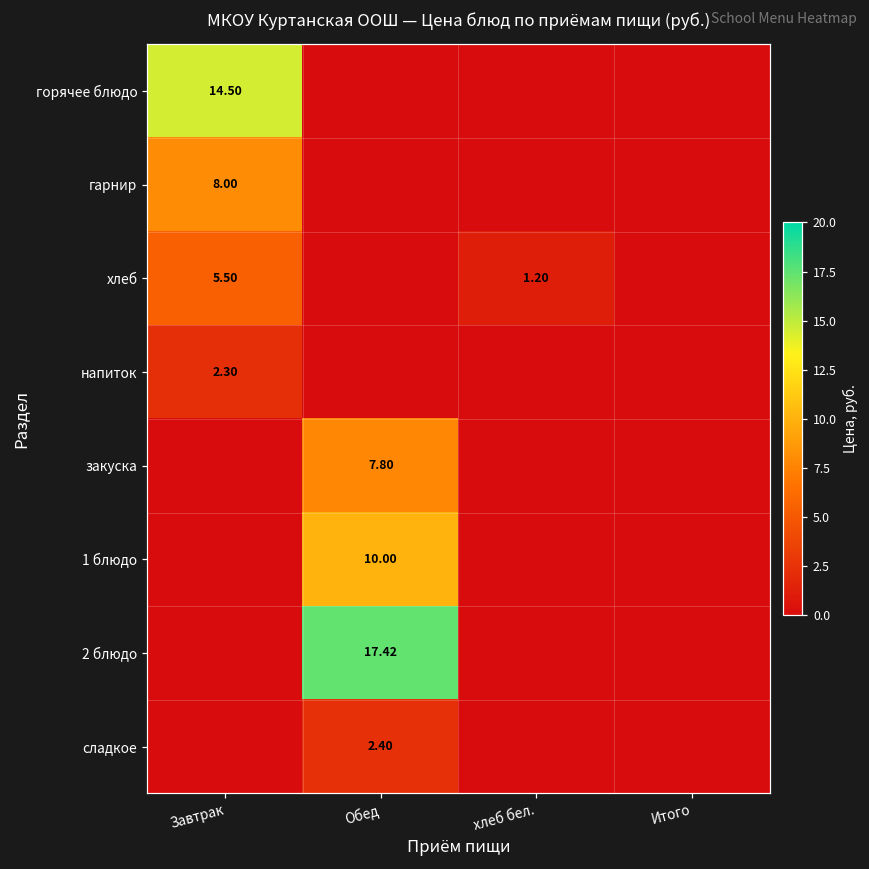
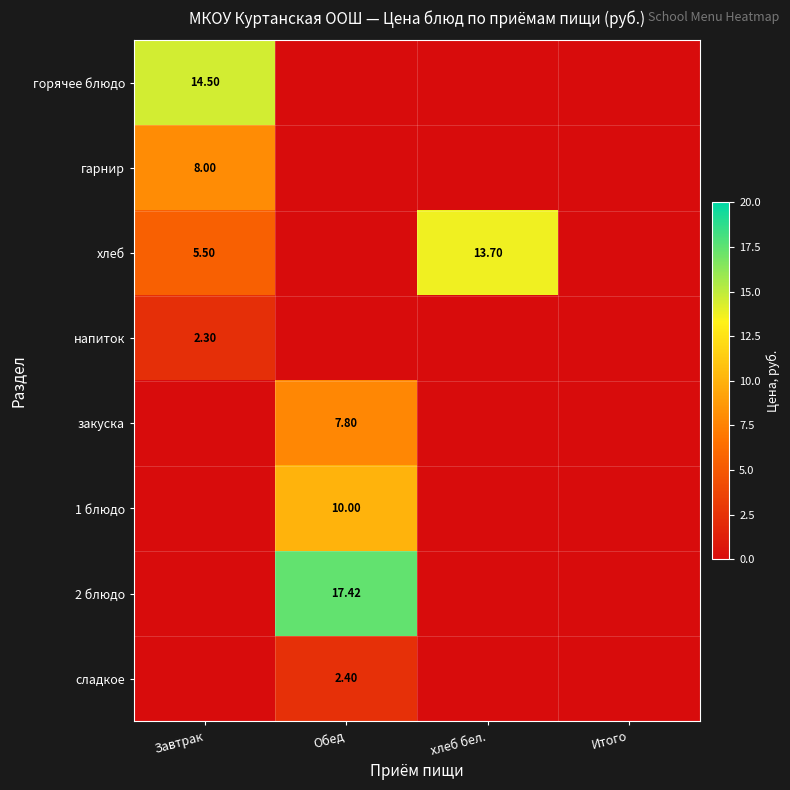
хлеб, хлеб бел.: 1.20 -> 13.70
